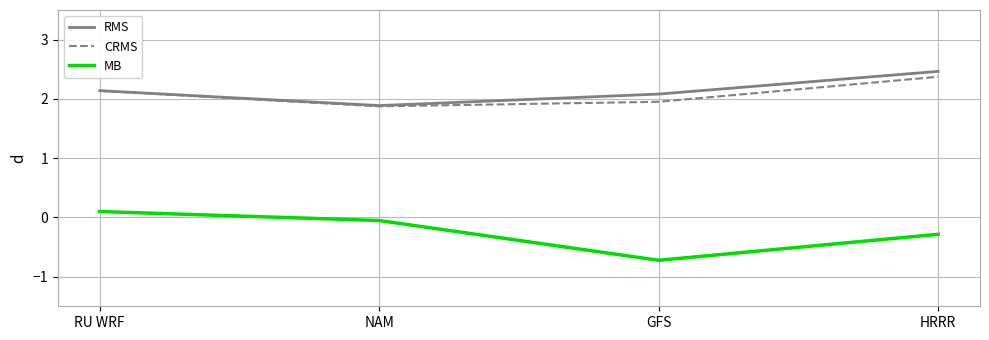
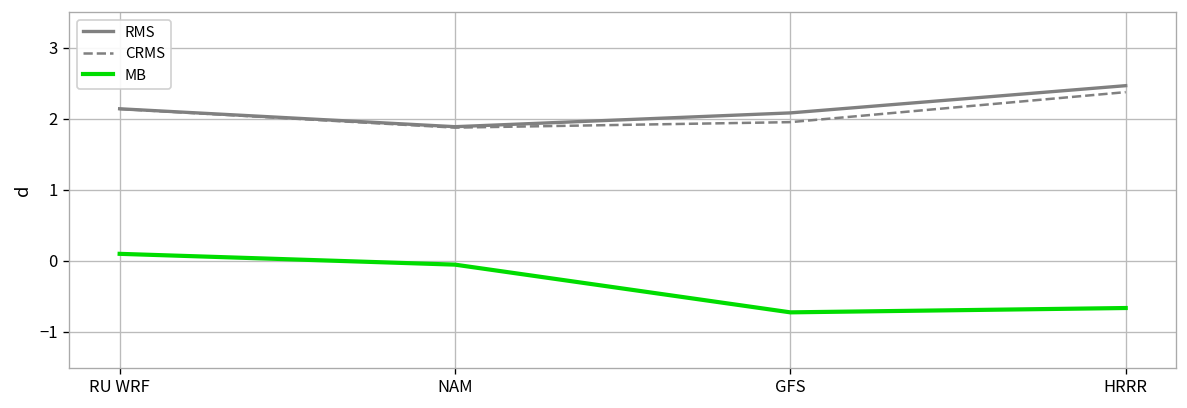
MB, HRRR: -0.3 -> -0.7
